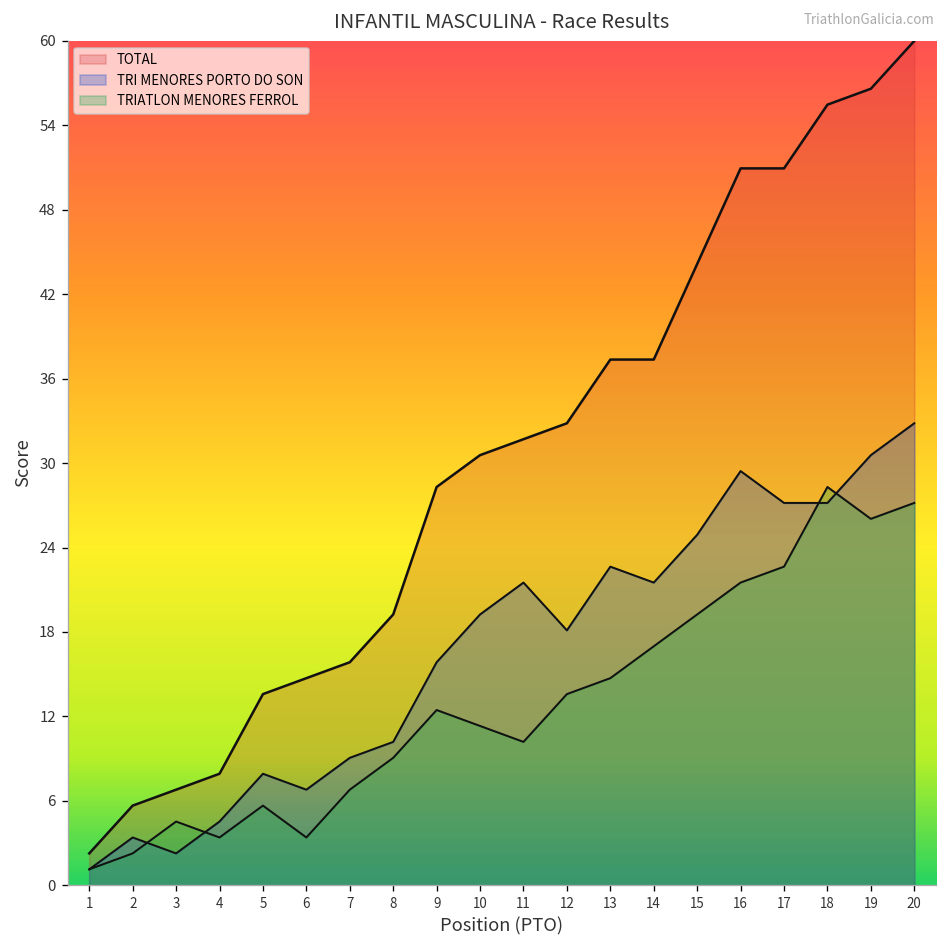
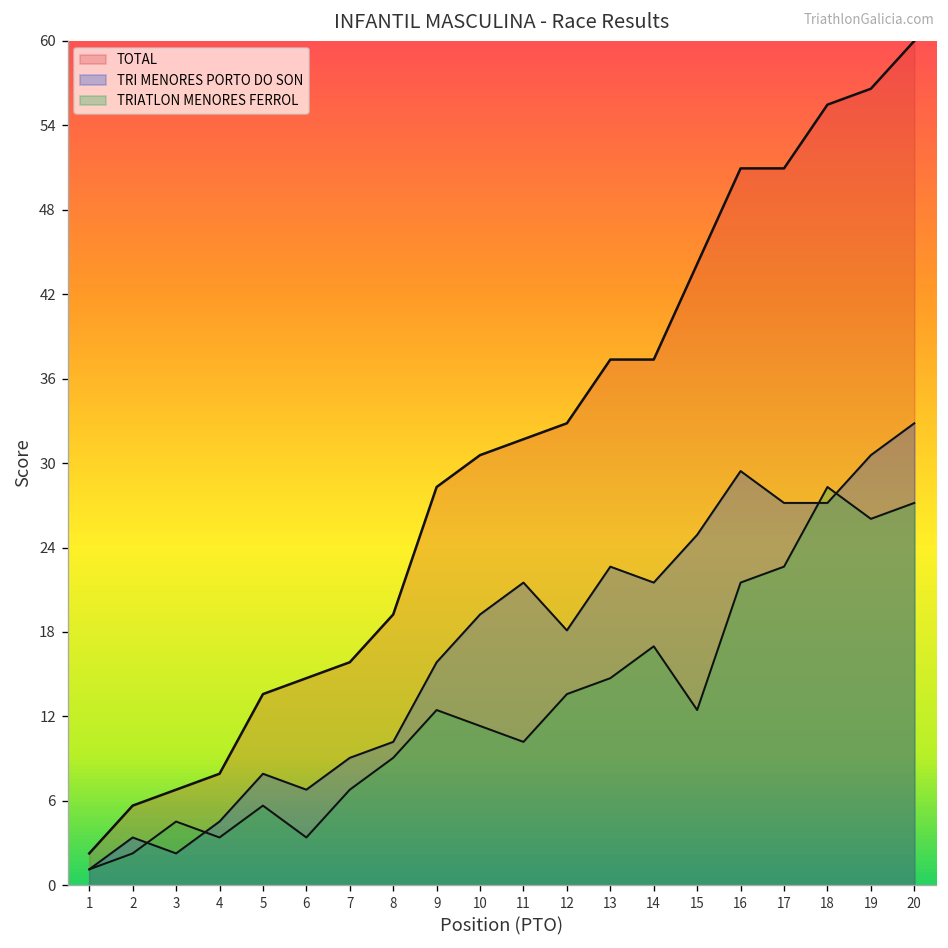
TRIATLON MENORES FERROL, 15: 19.2 -> 12.5
